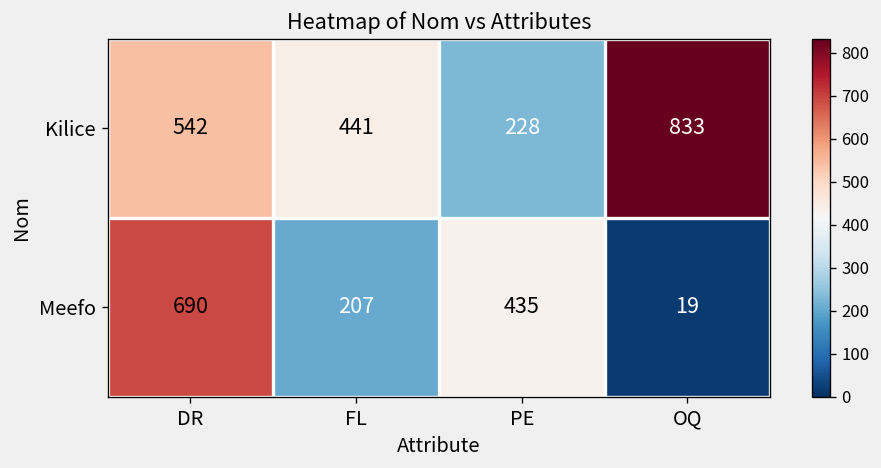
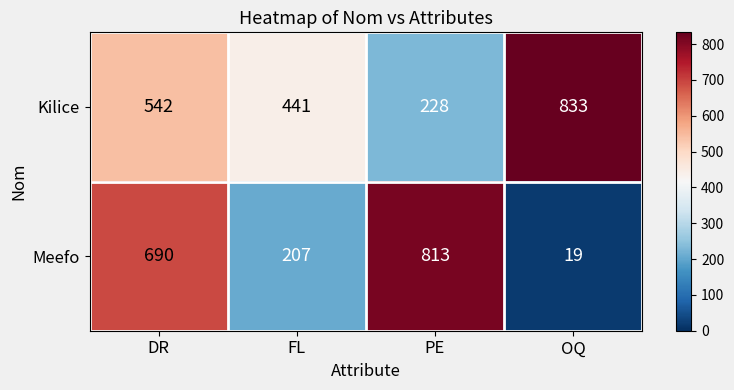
Meefo, PE: 435 -> 813
